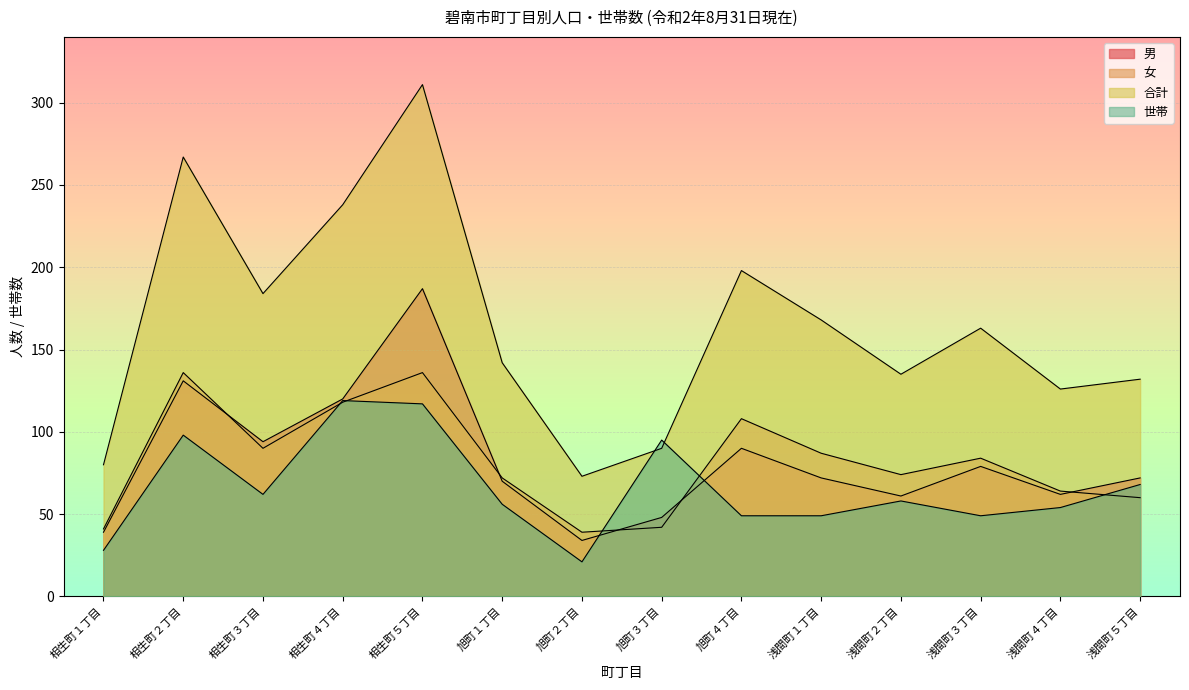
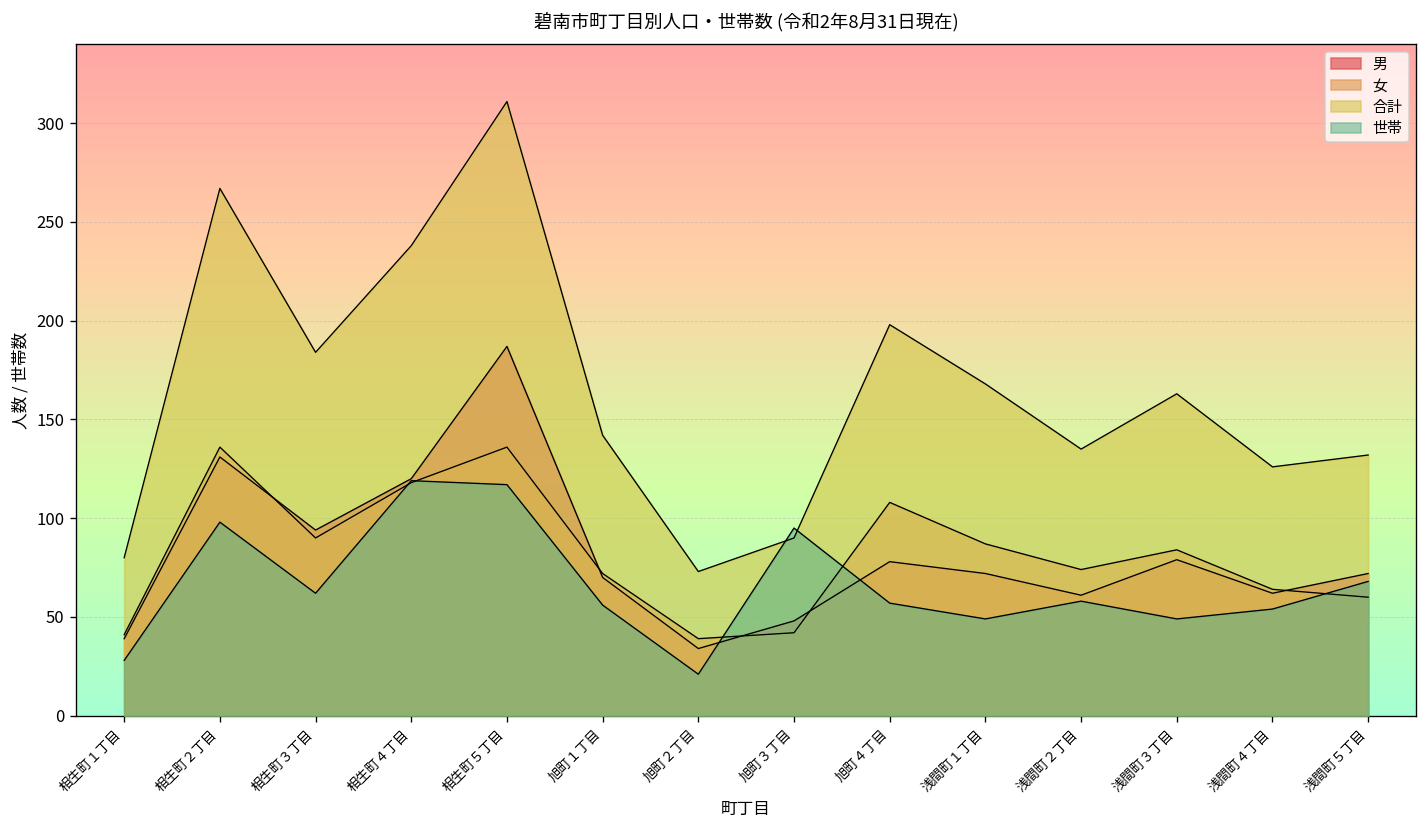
男, 旭町４丁目: 90 -> 78
世帯, 旭町４丁目: 49 -> 57
